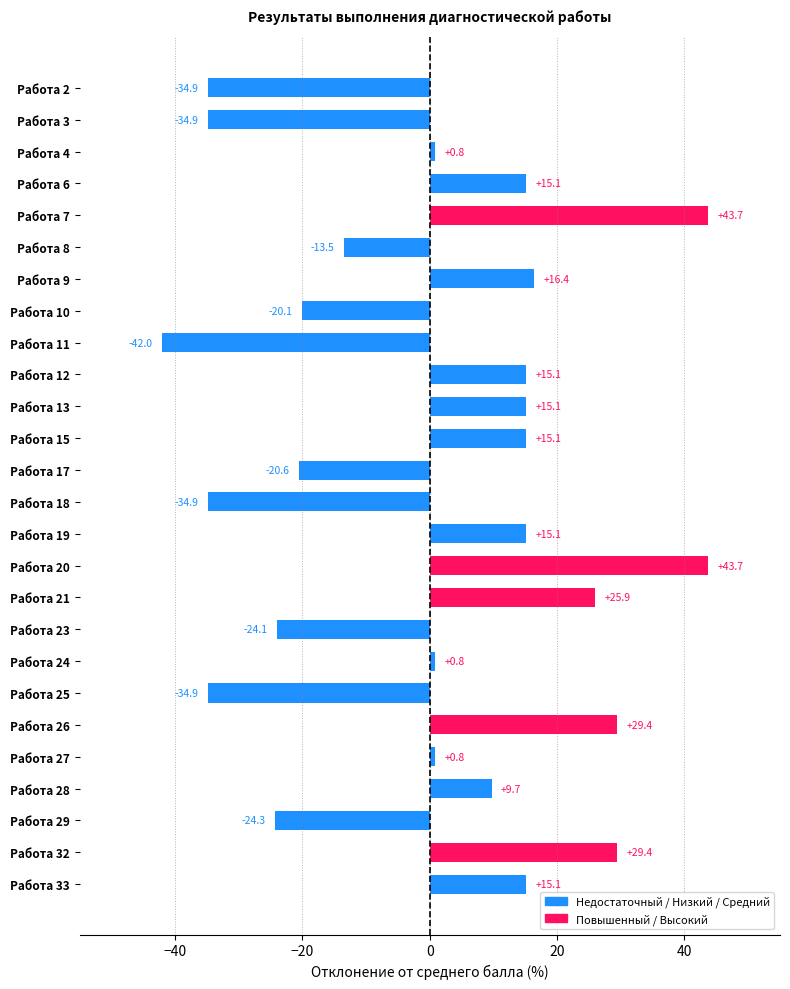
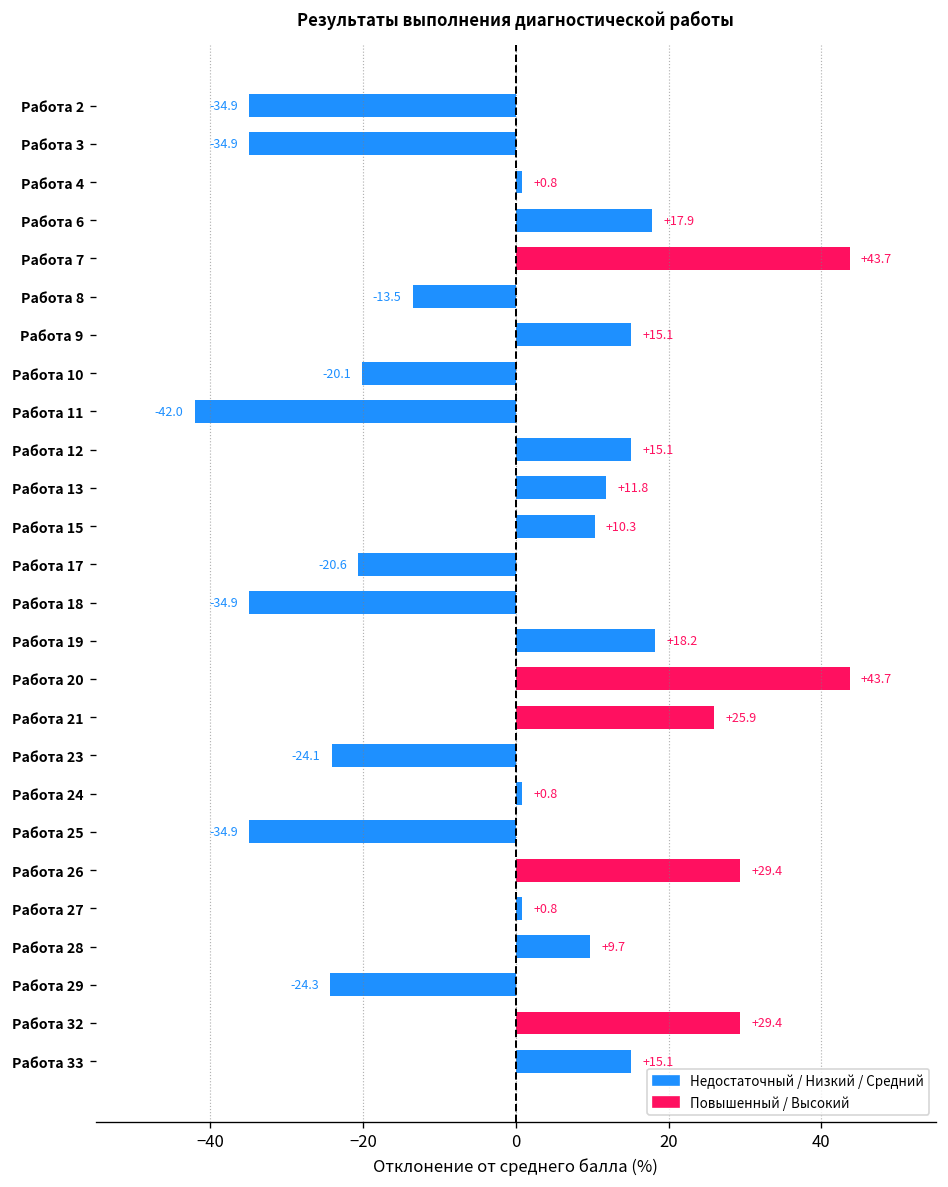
Работа 6: +15.1 -> +17.9
Работа 9: +16.4 -> +15.1
Работа 13: +15.1 -> +11.8
Работа 15: +15.1 -> +10.3
Работа 19: +15.1 -> +18.2
